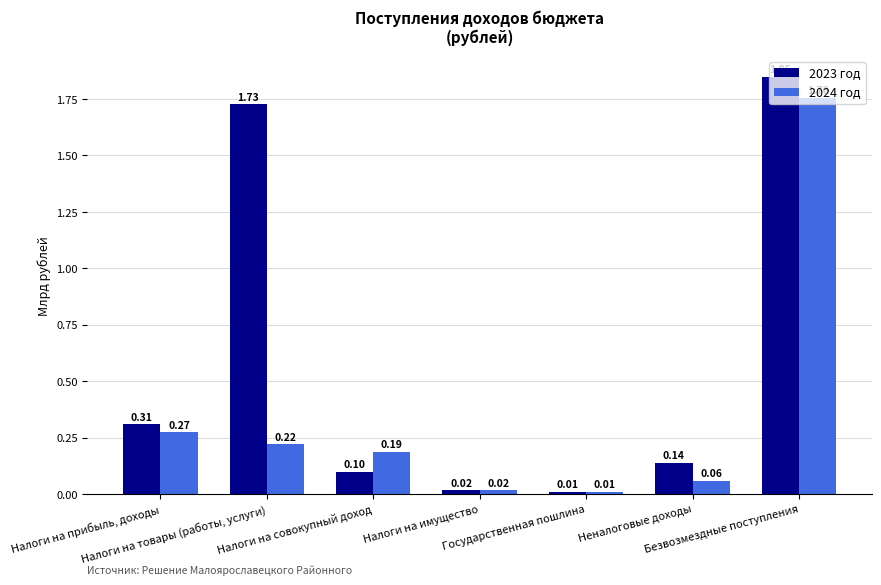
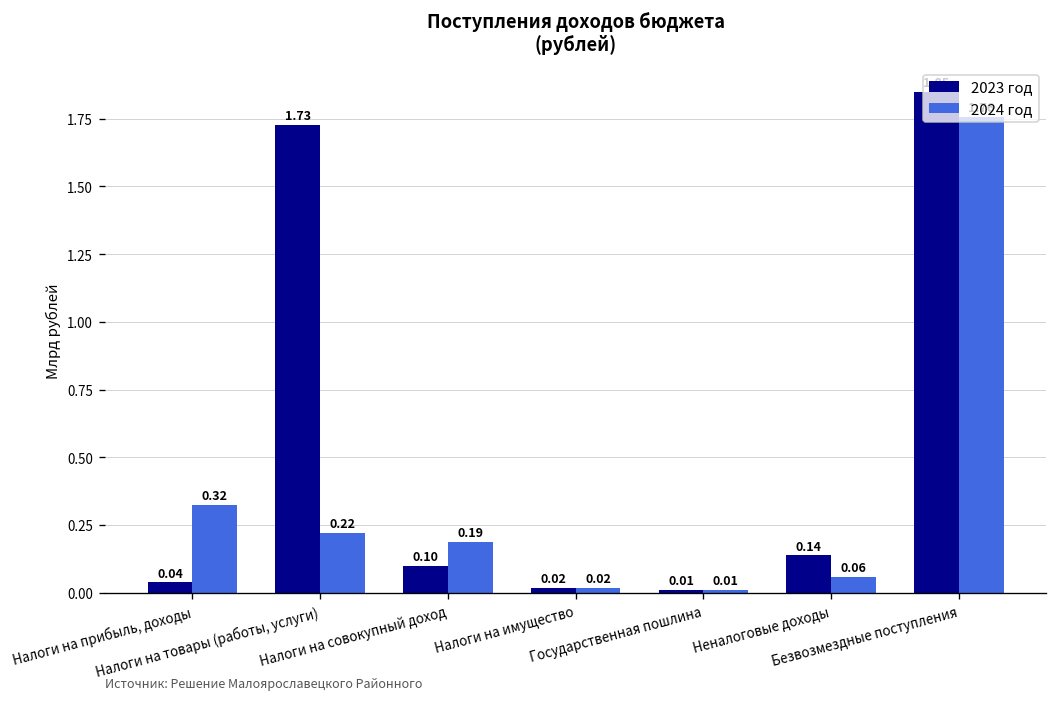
2023 год, Налоги на прибыль, доходы: 0.31 -> 0.04
2024 год, Налоги на прибыль, доходы: 0.27 -> 0.32
